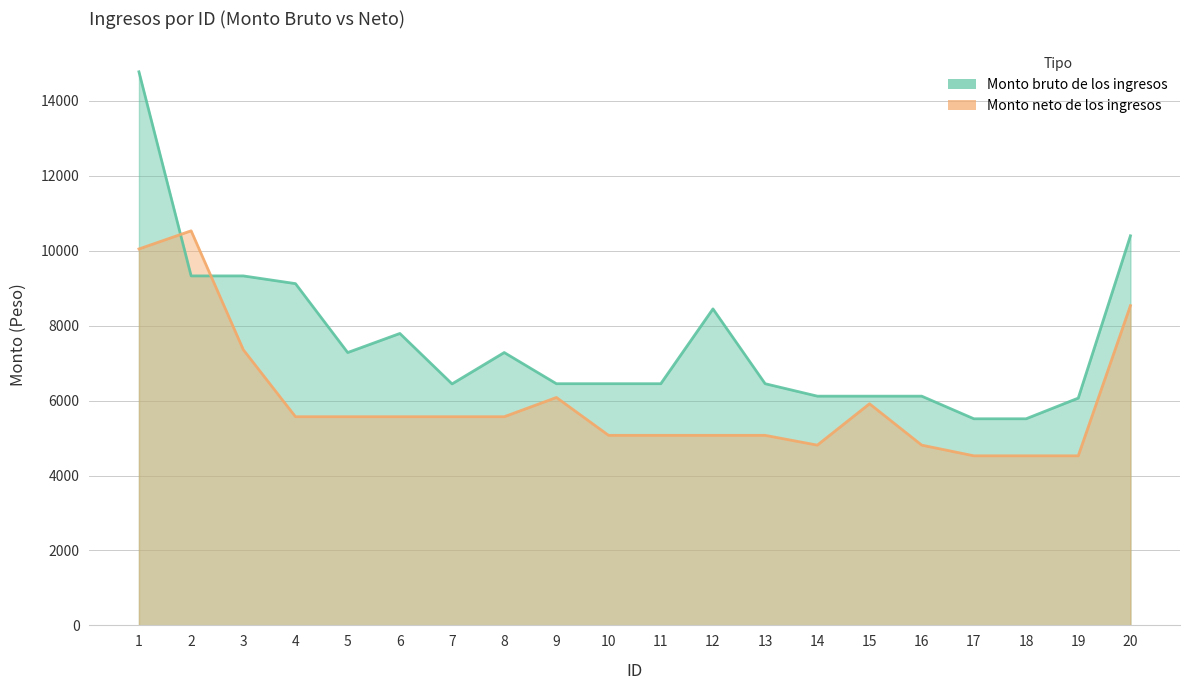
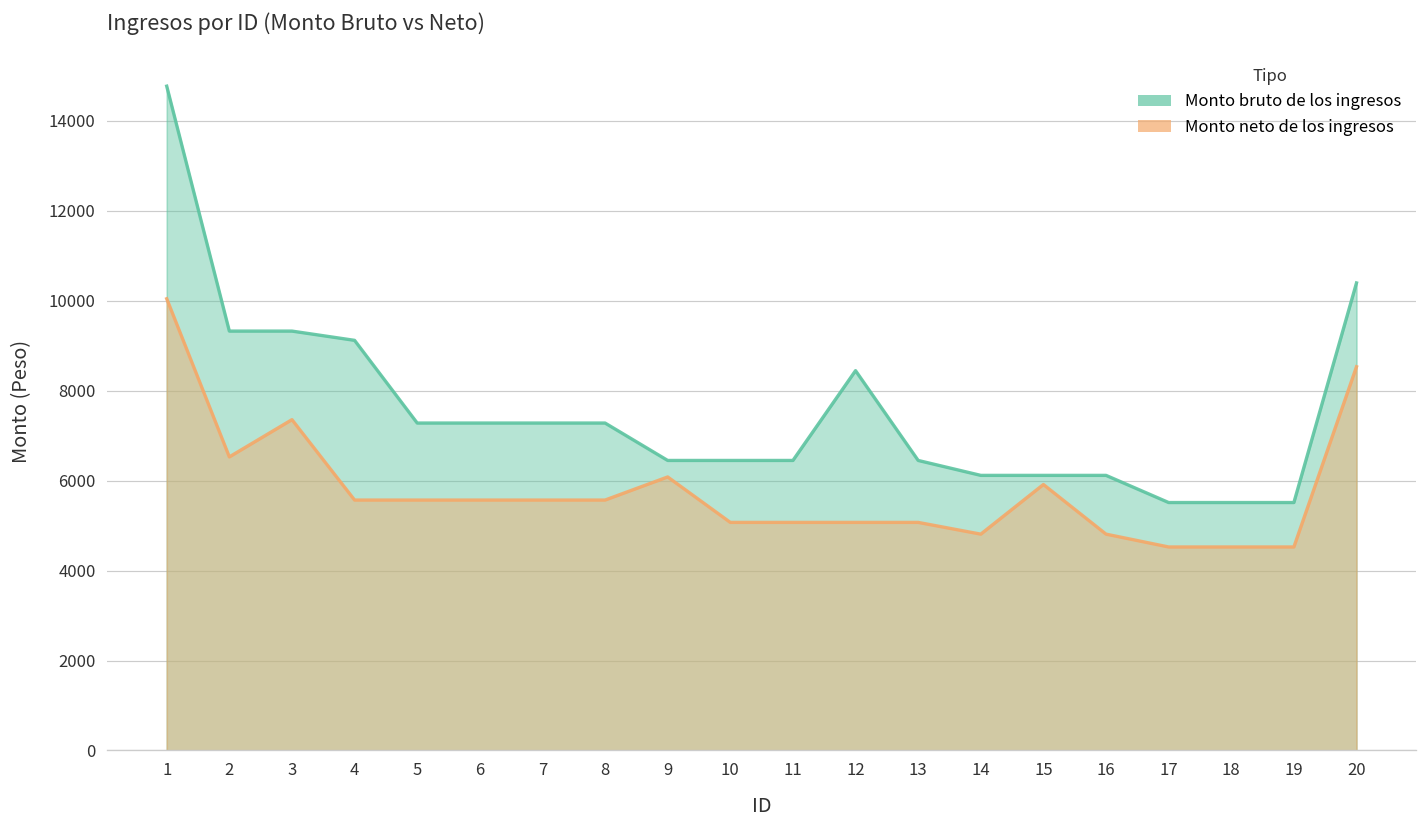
Monto neto de los ingresos, 2: 10500 -> 6500
Monto bruto de los ingresos, 6: 7800 -> 7300
Monto bruto de los ingresos, 7: 6400 -> 7300
Monto bruto de los ingresos, 19: 6100 -> 5500
